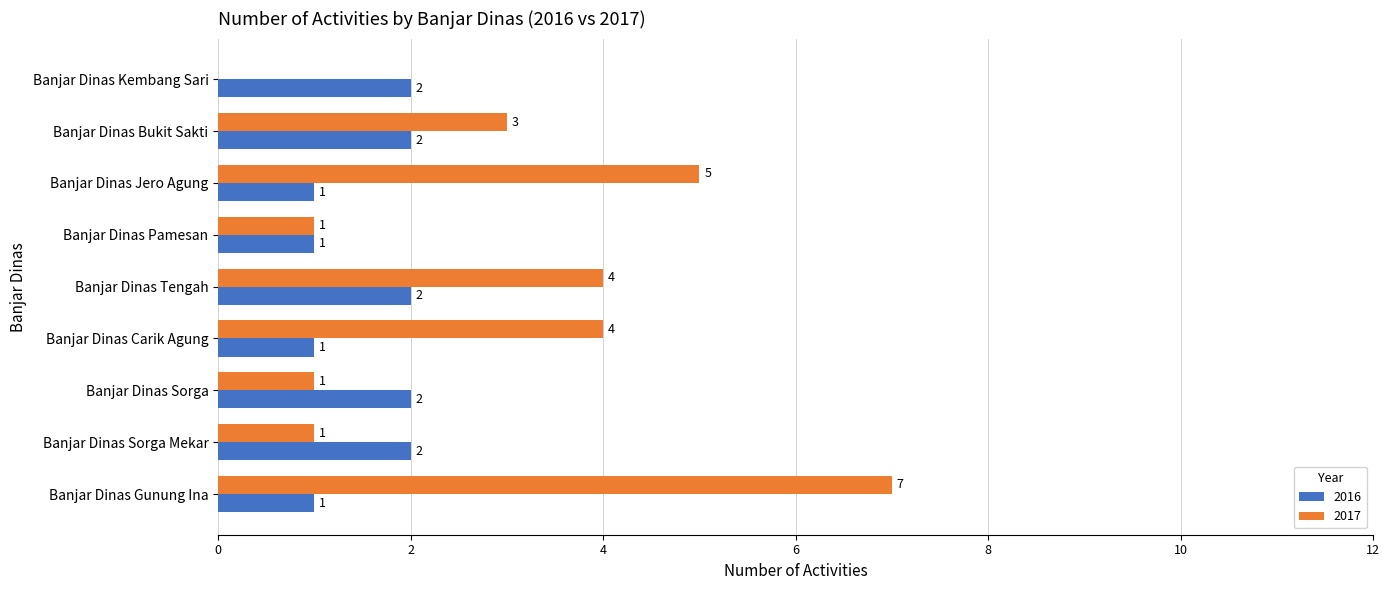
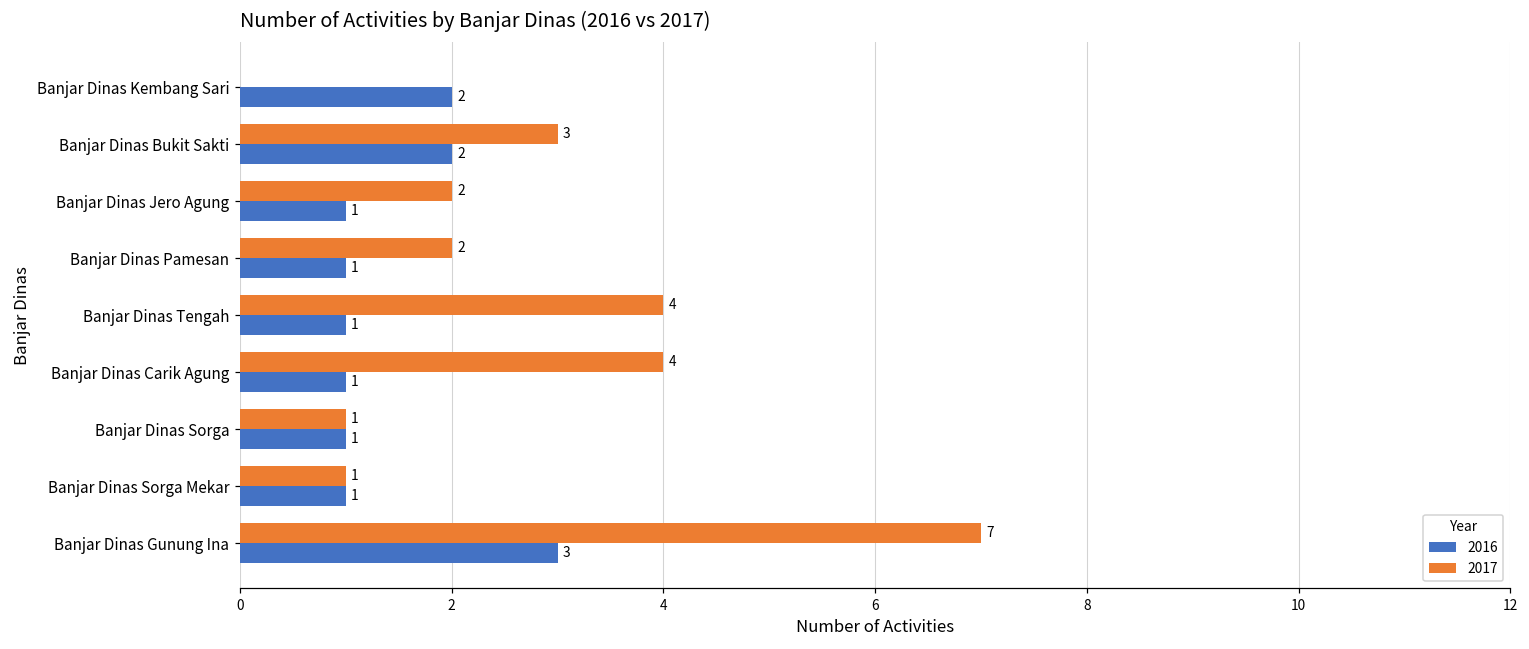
2017, Banjar Dinas Jero Agung: 5 -> 2
2017, Banjar Dinas Pamesan: 1 -> 2
2016, Banjar Dinas Tengah: 2 -> 1
2016, Banjar Dinas Sorga: 2 -> 1
2016, Banjar Dinas Sorga Mekar: 2 -> 1
2016, Banjar Dinas Gunung Ina: 1 -> 3
